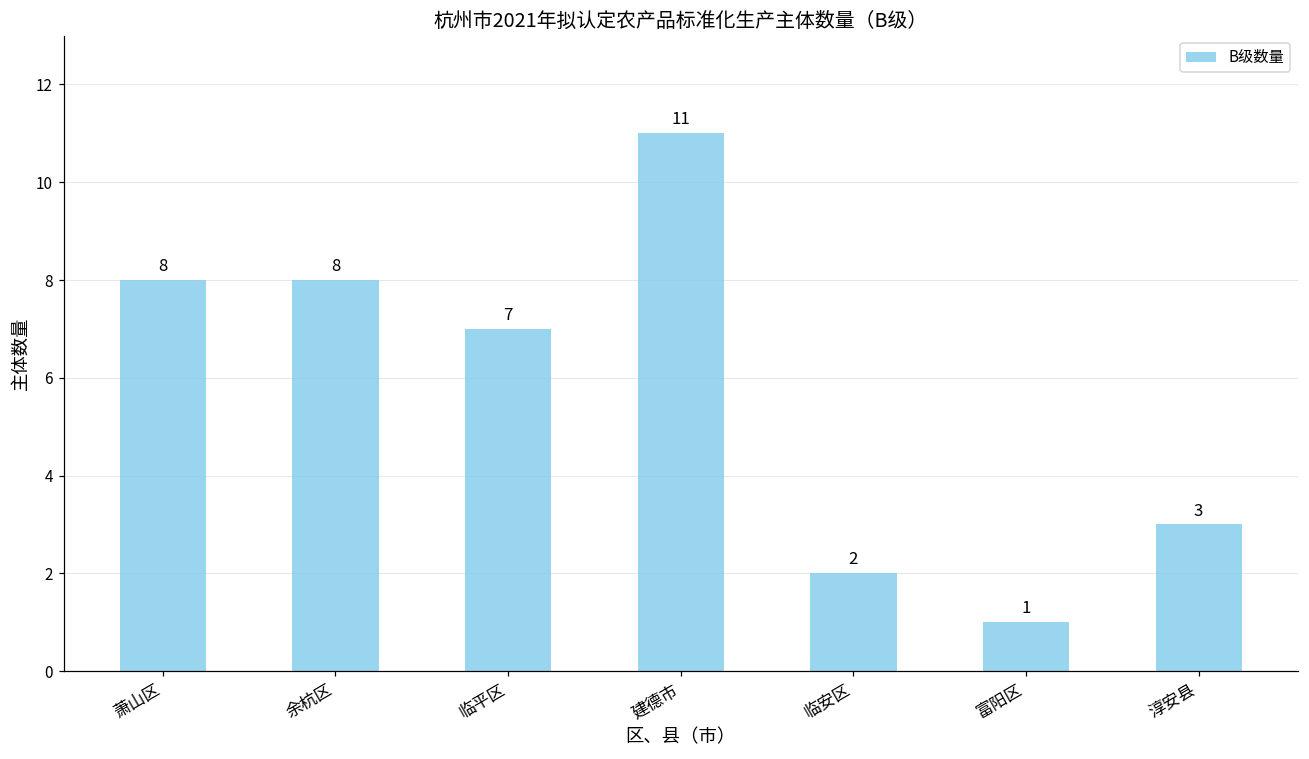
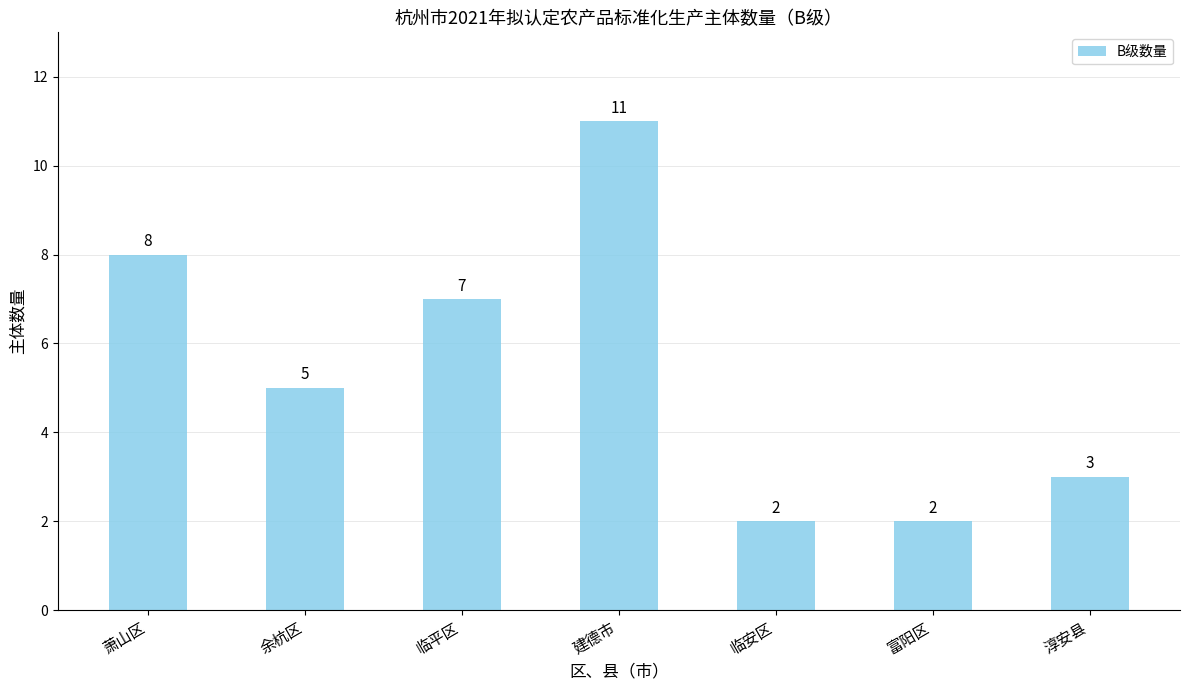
余杭区: 8 -> 5
富阳区: 1 -> 2
